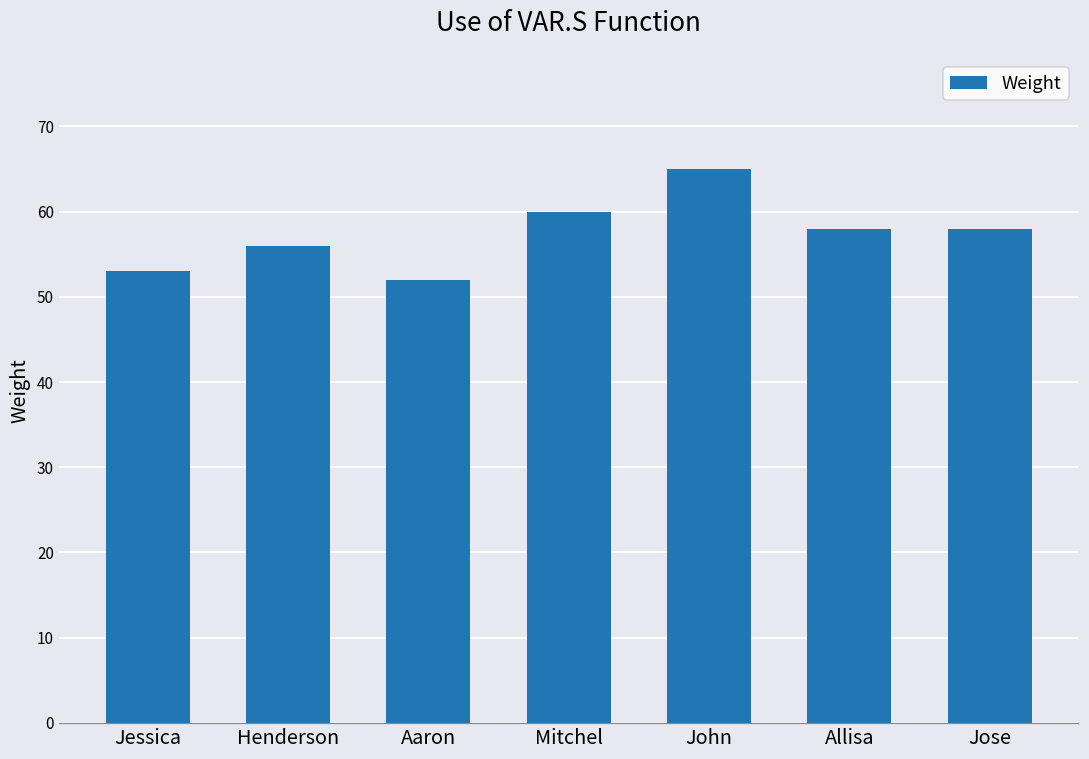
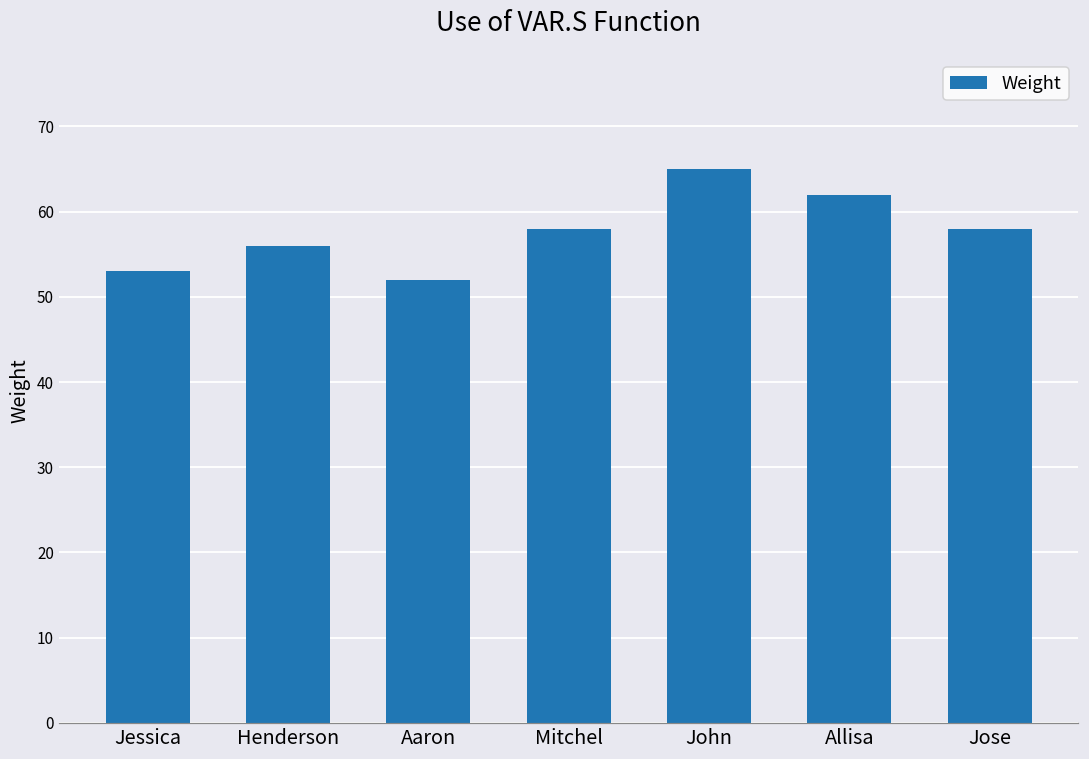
Mitchel: 60 -> 58
Allisa: 58 -> 62
